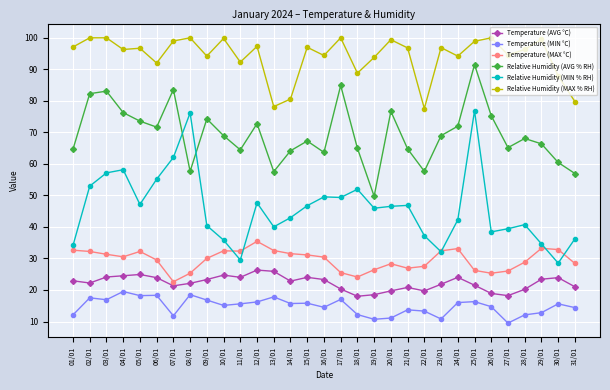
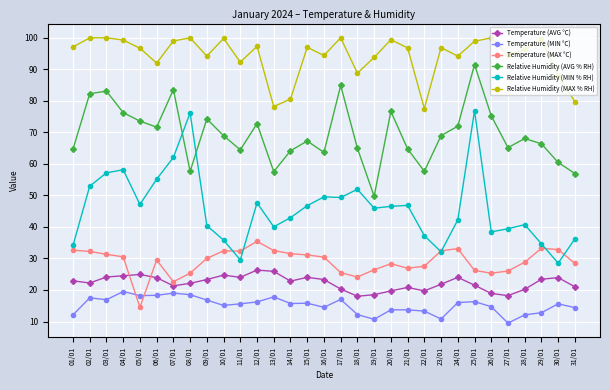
Relative Humidity (MAX % RH), 04/01: 96 -> 99
Temperature (MAX °C), 05/01: 32 -> 15
Temperature (MIN °C), 07/01: 12 -> 19
Temperature (MIN °C), 20/01: 11 -> 14
